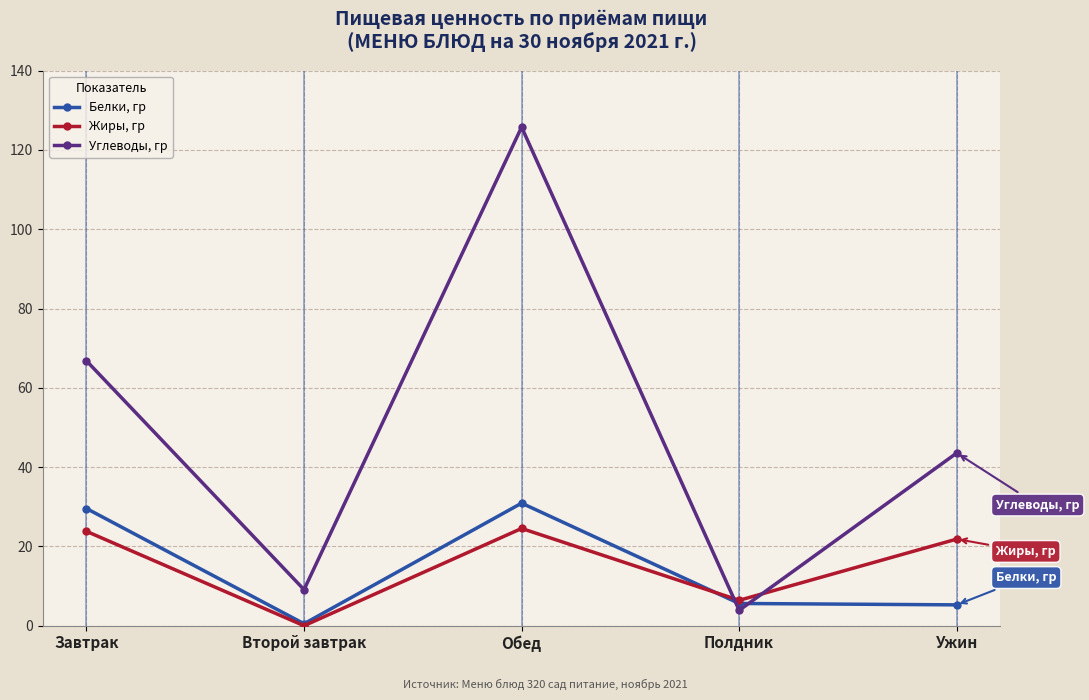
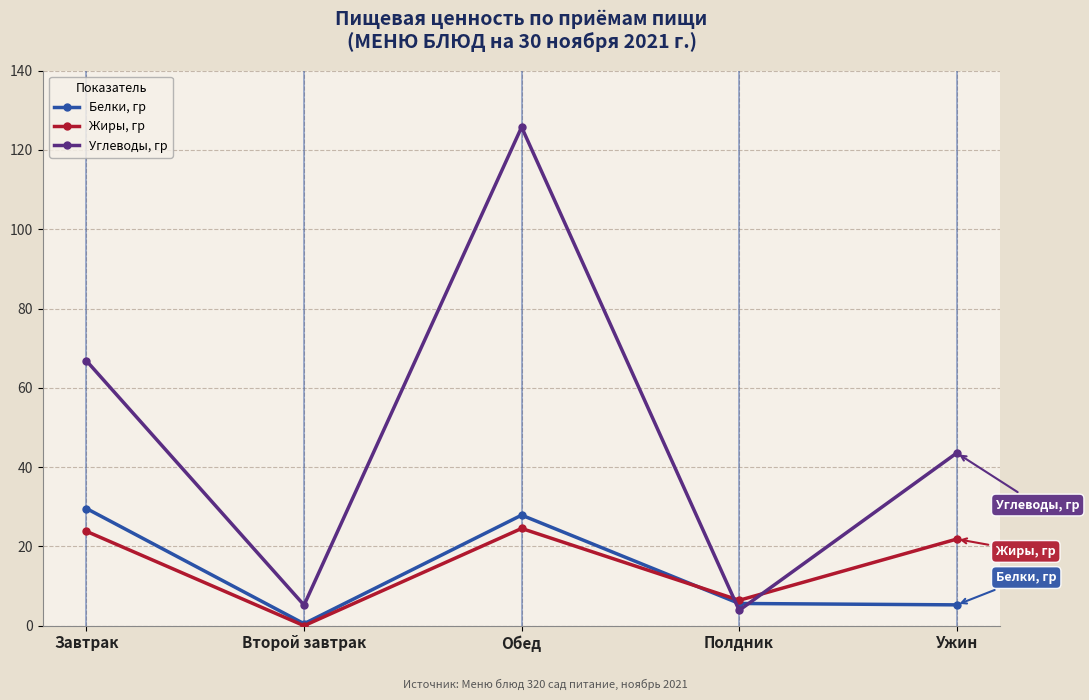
Углеводы, гр, Второй завтрак: 9 -> 5
Белки, гр, Обед: 31 -> 28
